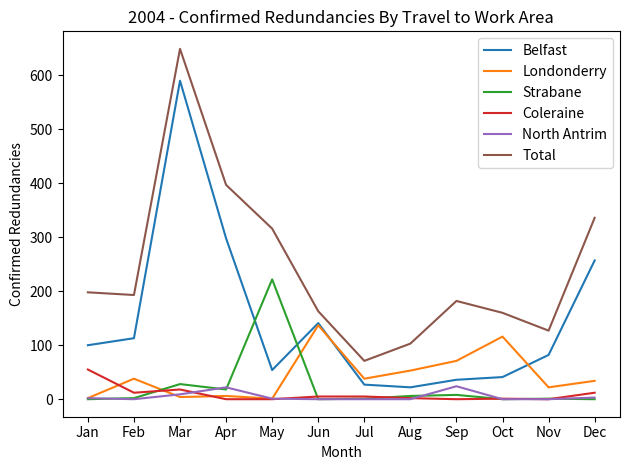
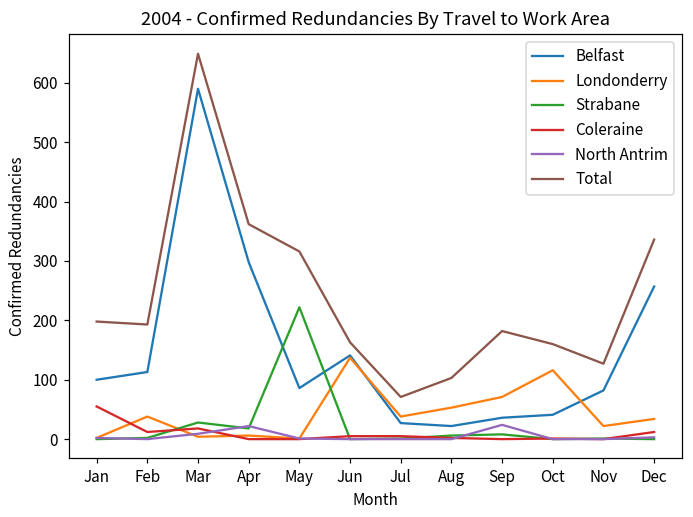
Total, Apr: 400 -> 360
Belfast, May: 50 -> 90
